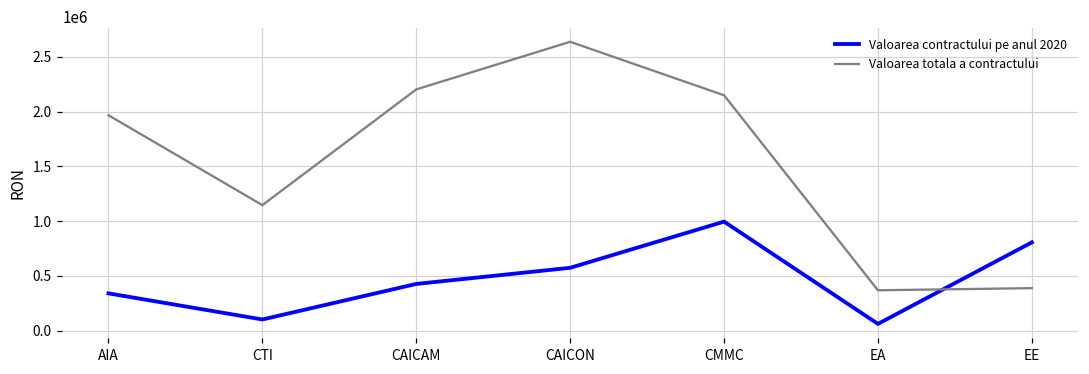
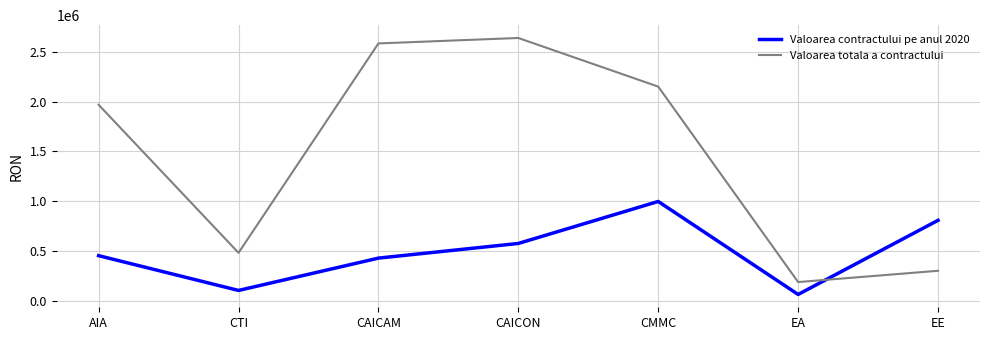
Valoarea contractului pe anul 2020, AIA: 300000 -> 500000
Valoarea totala a contractului, CTI: 1100000 -> 500000
Valoarea totala a contractului, CAICAM: 2200000 -> 2600000
Valoarea totala a contractului, EA: 400000 -> 200000
Valoarea totala a contractului, EE: 400000 -> 300000
